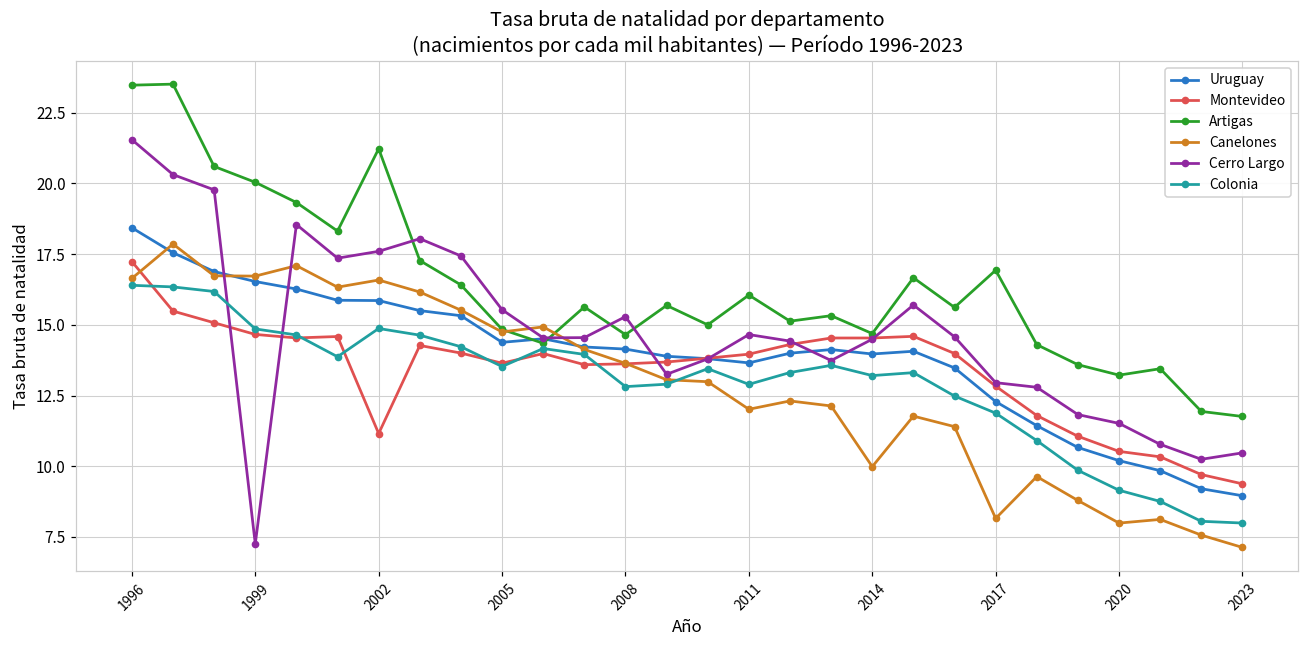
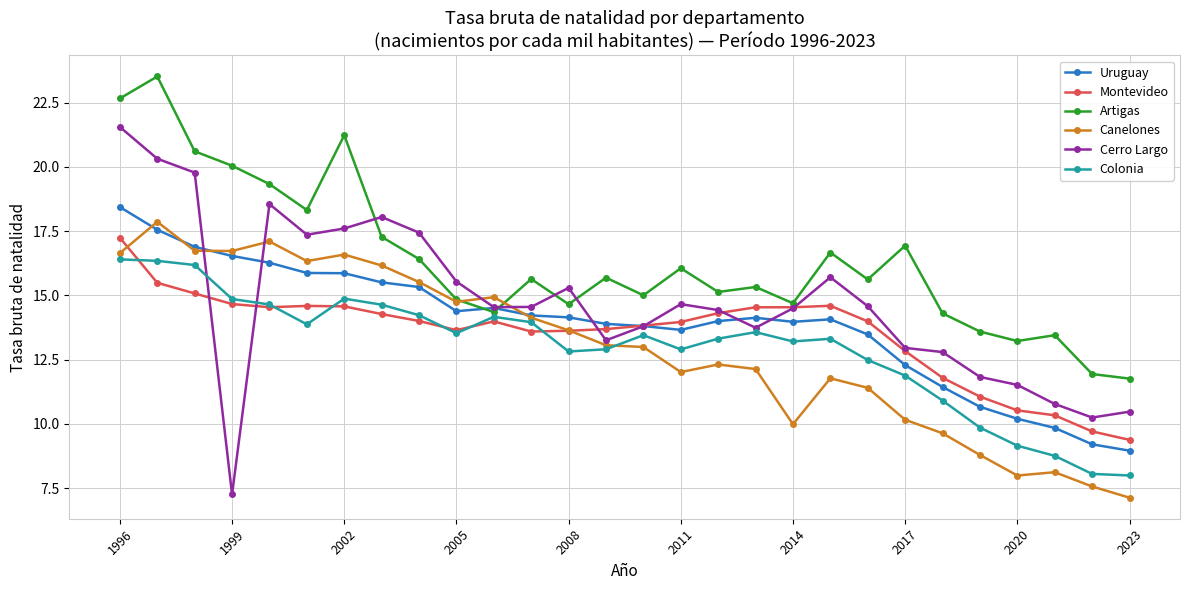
Artigas, 1996: 23.5 -> 22.7
Montevideo, 2002: 11.2 -> 14.6
Canelones, 2017: 8.2 -> 10.2
